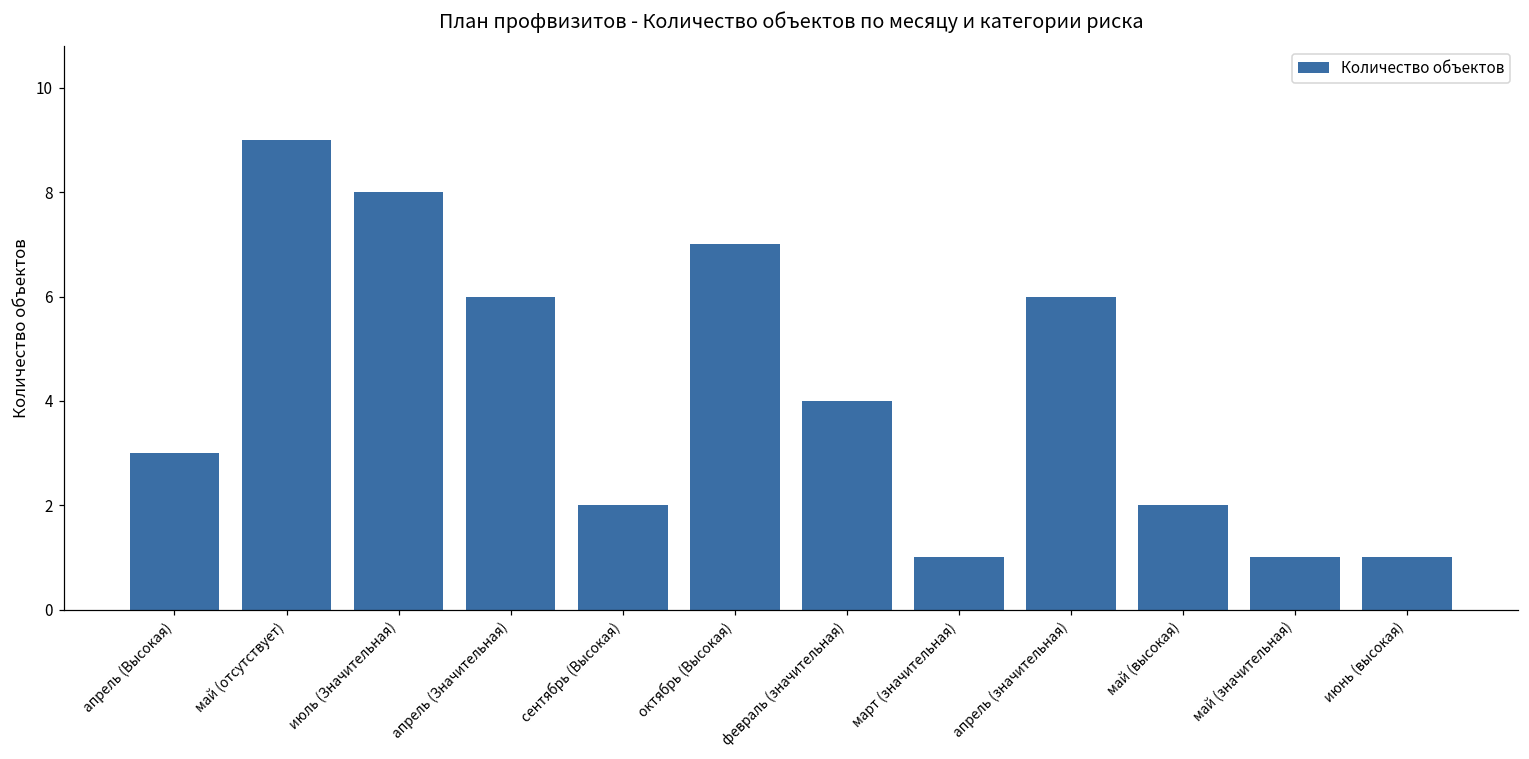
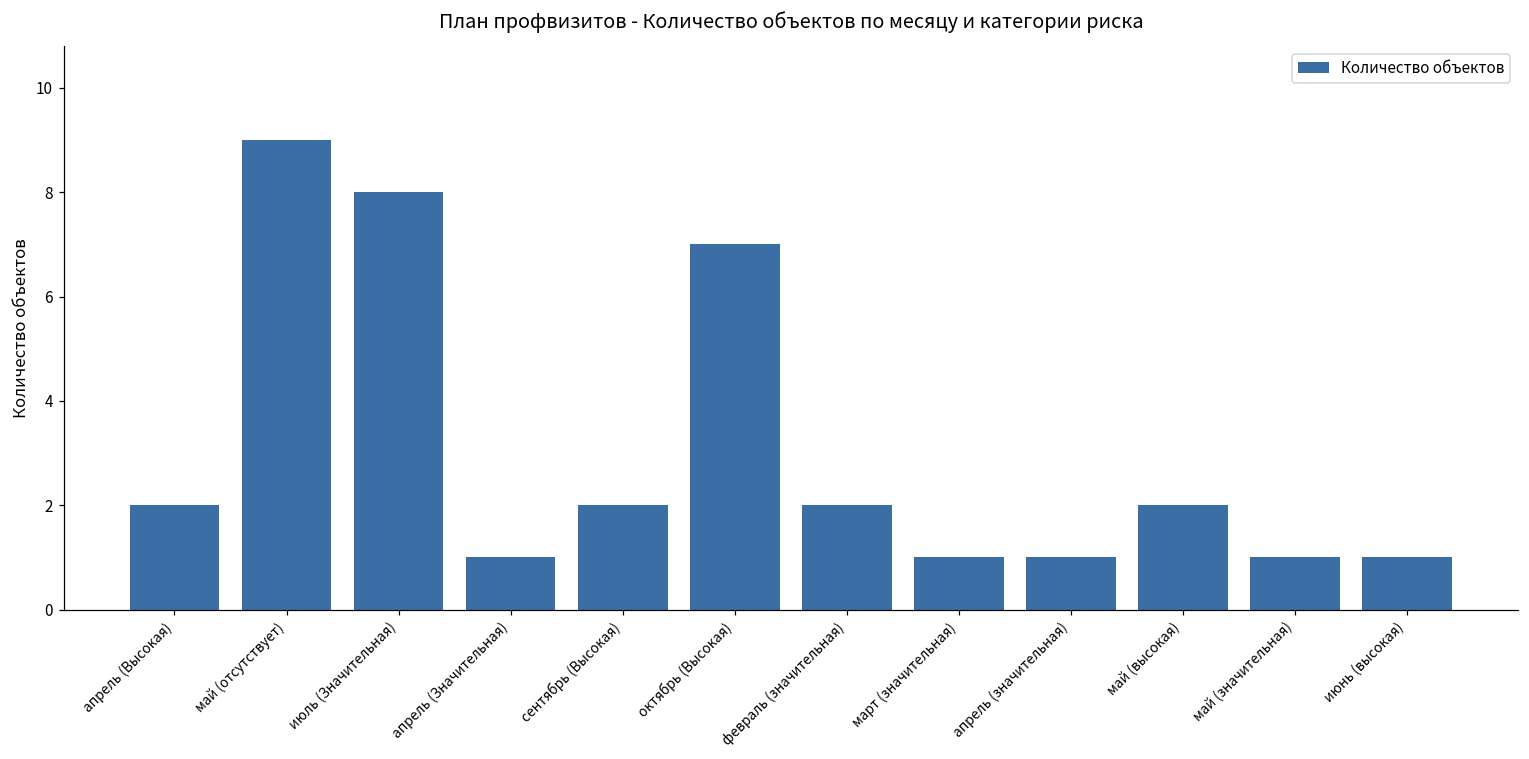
апрель (Высокая): 3 -> 2
апрель (Значительная): 6 -> 1
февраль (значительная): 4 -> 2
апрель (значительная): 6 -> 1
